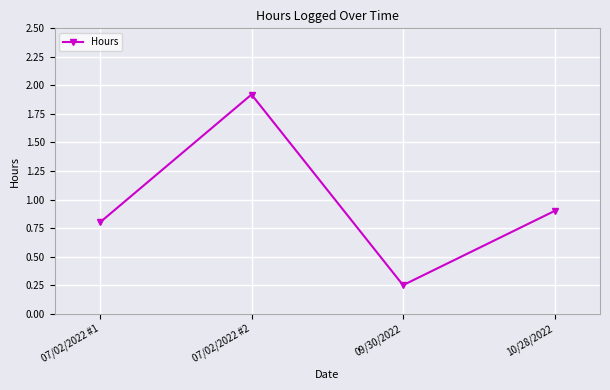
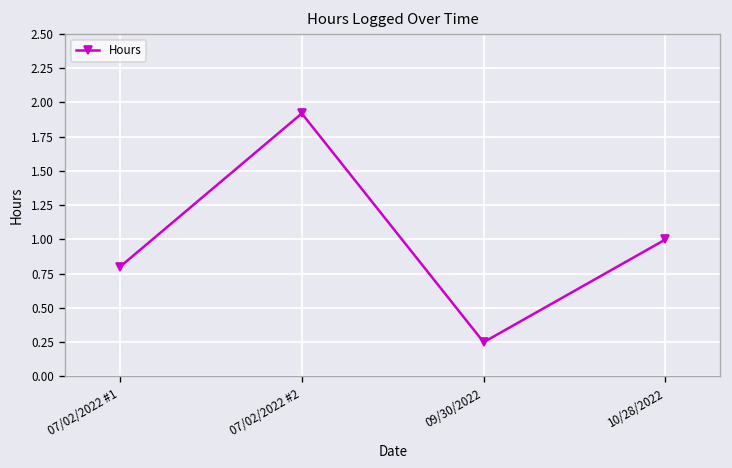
10/28/2022: 0.9 -> 1.0
